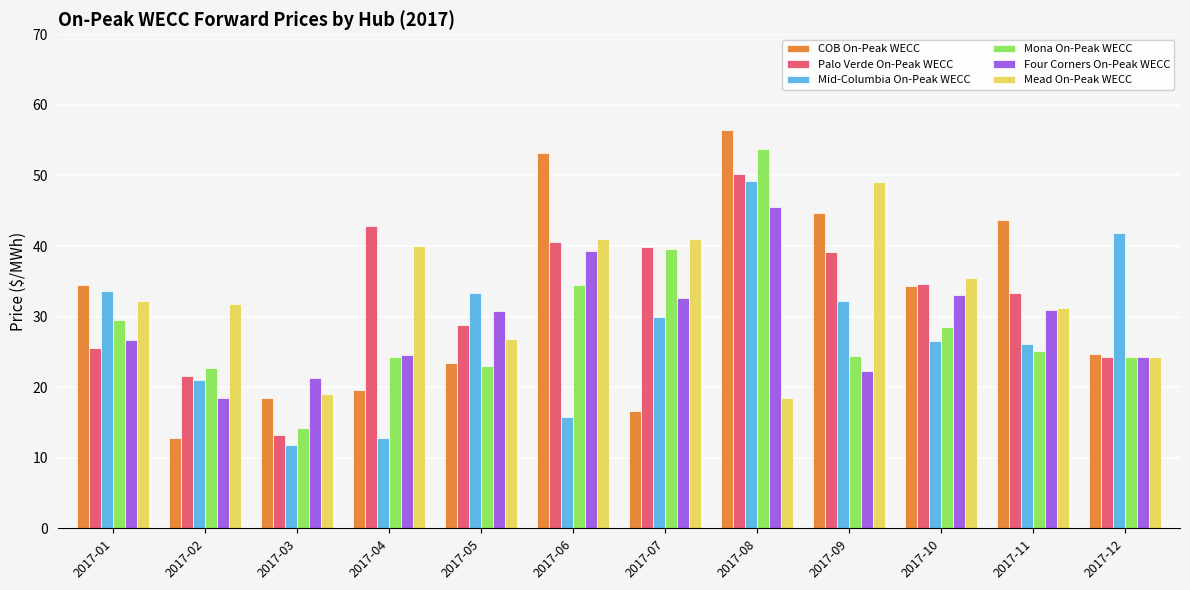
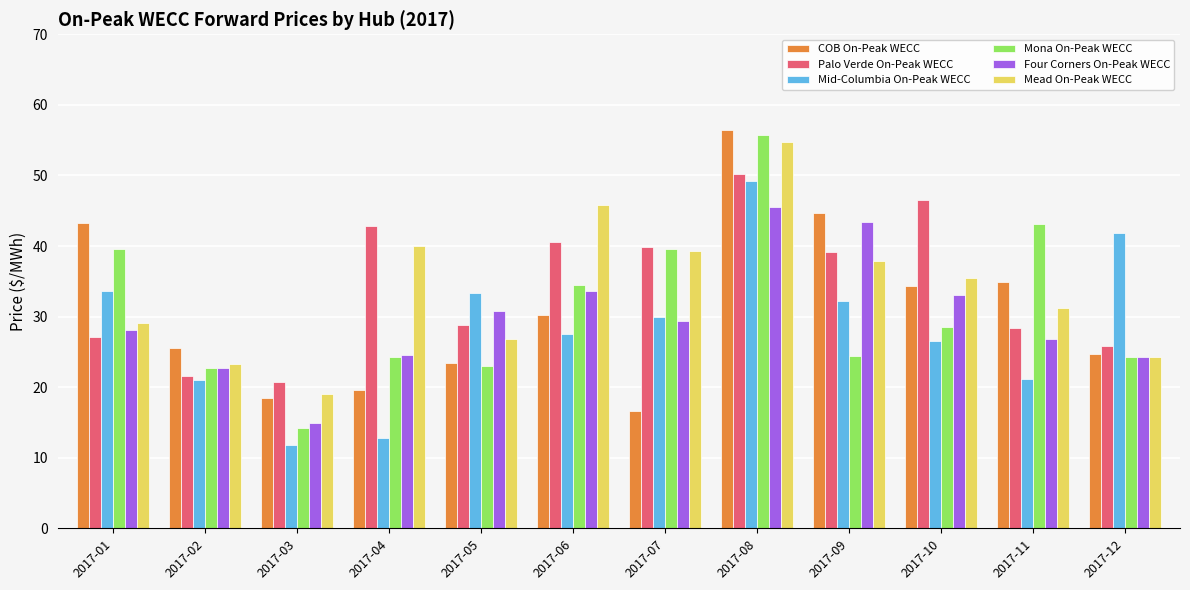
COB On-Peak WECC, 2017-01: 34 -> 43
Palo Verde On-Peak WECC, 2017-01: 26 -> 27
Mona On-Peak WECC, 2017-01: 30 -> 40
Four Corners On-Peak WECC, 2017-01: 27 -> 28
Mead On-Peak WECC, 2017-01: 32 -> 29
COB On-Peak WECC, 2017-02: 13 -> 26
Four Corners On-Peak WECC, 2017-02: 18 -> 23
Mead On-Peak WECC, 2017-02: 32 -> 23
Palo Verde On-Peak WECC, 2017-03: 13 -> 21
Four Corners On-Peak WECC, 2017-03: 21 -> 15
COB On-Peak WECC, 2017-06: 53 -> 30
Mid-Columbia On-Peak WECC, 2017-06: 16 -> 28
Four Corners On-Peak WECC, 2017-06: 39 -> 34
Mead On-Peak WECC, 2017-06: 41 -> 46
Four Corners On-Peak WECC, 2017-07: 33 -> 29
Mead On-Peak WECC, 2017-07: 41 -> 39
Mona On-Peak WECC, 2017-08: 54 -> 56
Mead On-Peak WECC, 2017-08: 19 -> 55
Four Corners On-Peak WECC, 2017-09: 22 -> 43
Mead On-Peak WECC, 2017-09: 49 -> 38
Palo Verde On-Peak WECC, 2017-10: 35 -> 47
COB On-Peak WECC, 2017-11: 44 -> 35
Palo Verde On-Peak WECC, 2017-11: 33 -> 28
Mid-Columbia On-Peak WECC, 2017-11: 26 -> 21
Mona On-Peak WECC, 2017-11: 25 -> 43
Four Corners On-Peak WECC, 2017-11: 31 -> 27
Palo Verde On-Peak WECC, 2017-12: 24 -> 26
